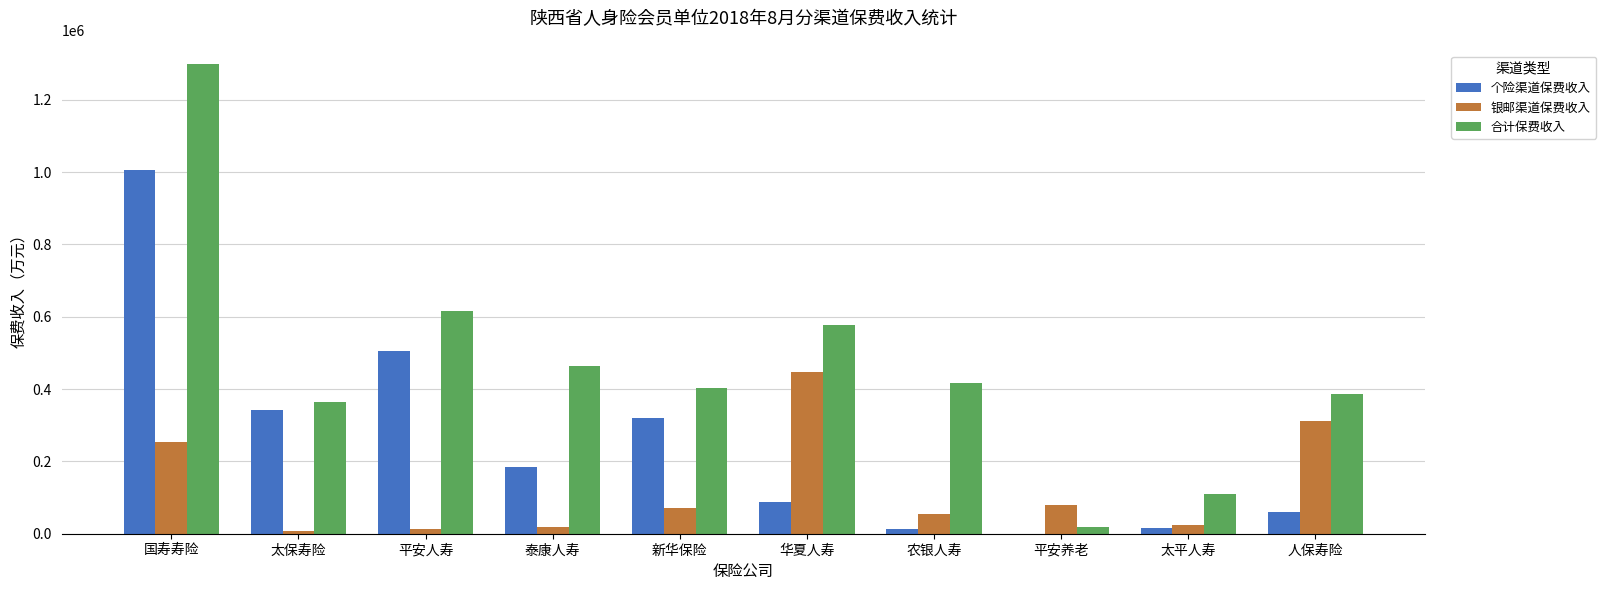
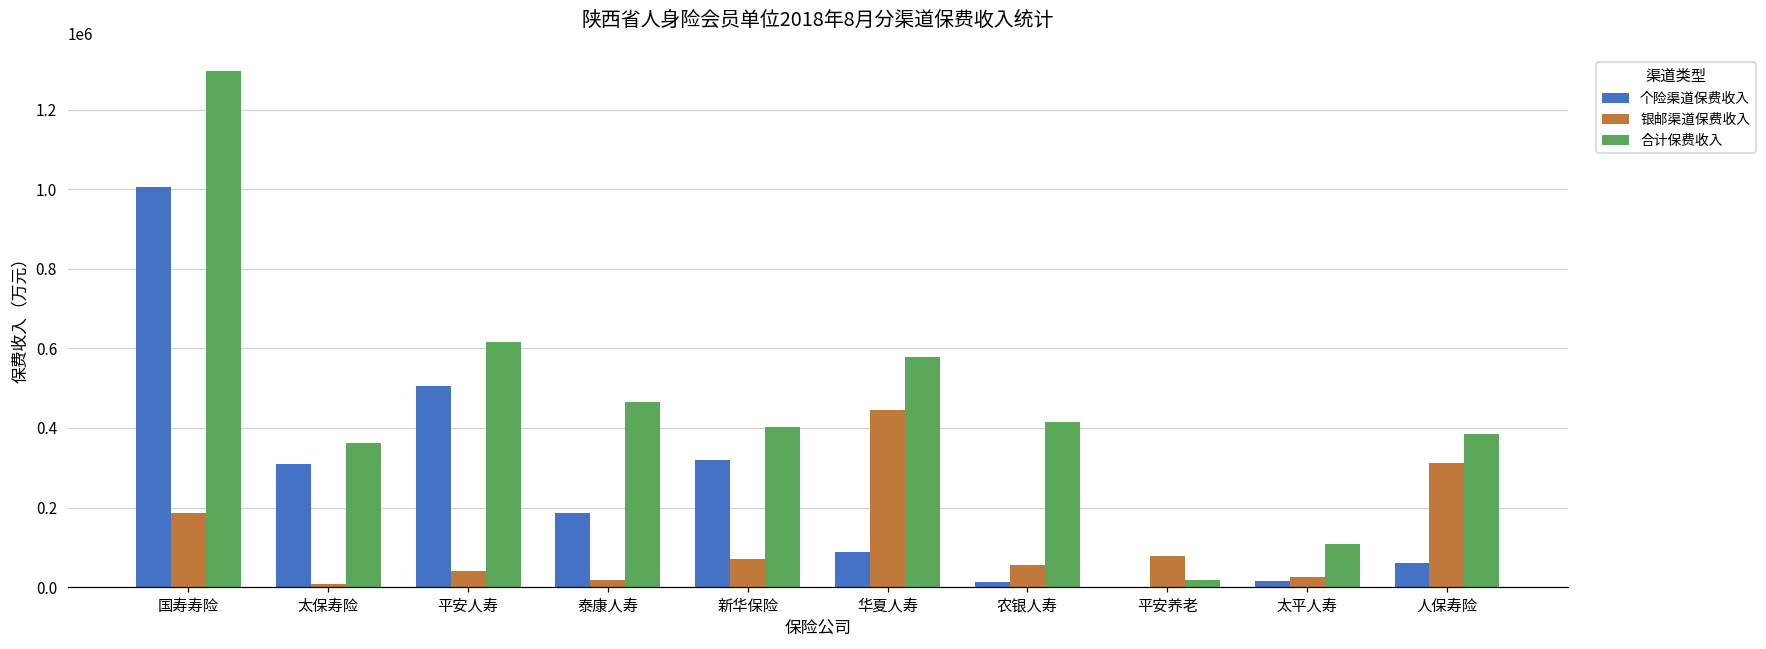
银邮渠道保费收入, 国寿寿险: 250000 -> 190000
个险渠道保费收入, 太保寿险: 340000 -> 310000
银邮渠道保费收入, 平安人寿: 10000 -> 40000
